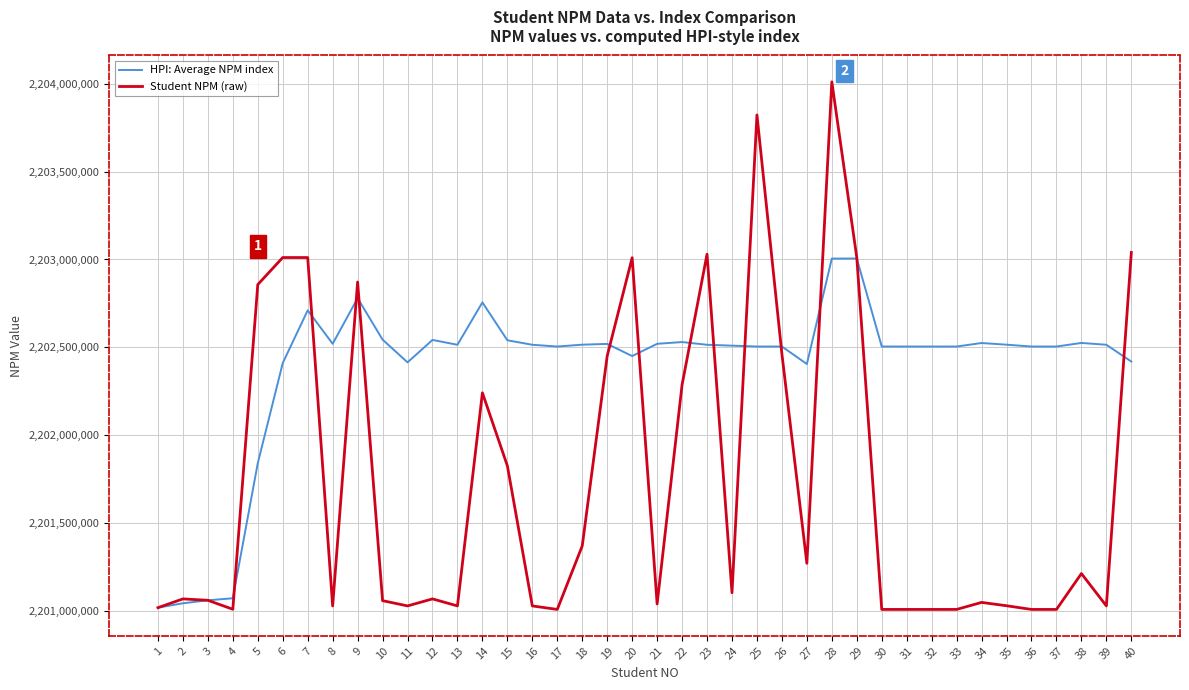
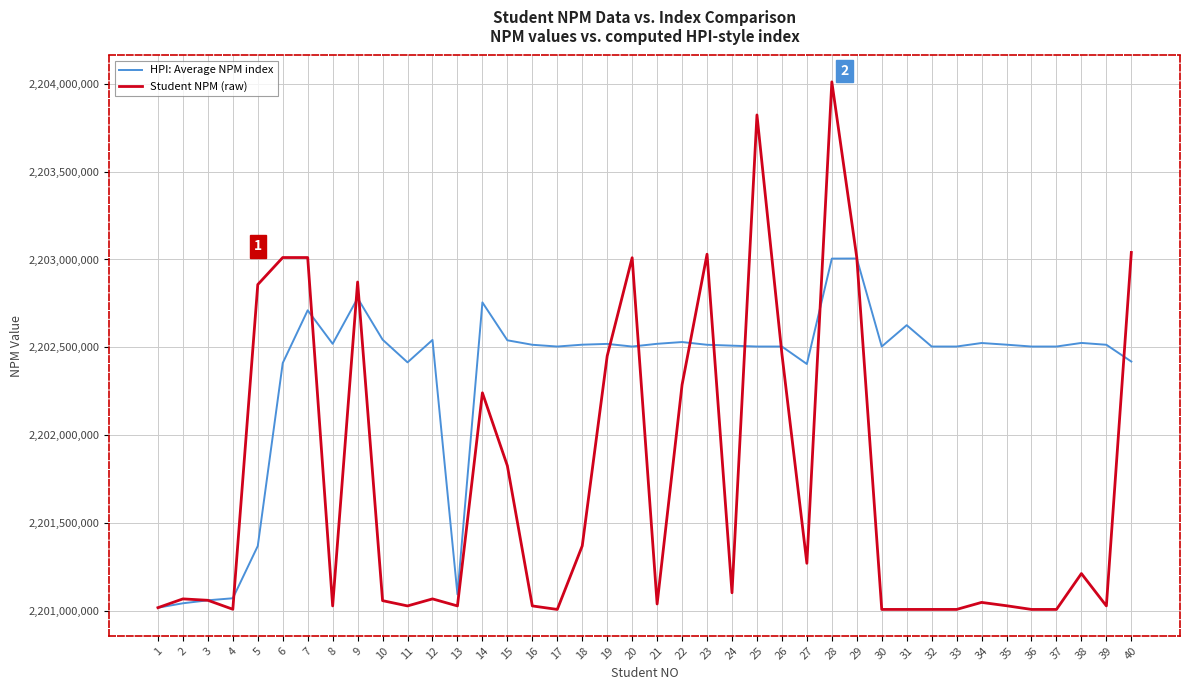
HPI: Average NPM index, 5: 2,201,840,000 -> 2,201,370,000
HPI: Average NPM index, 13: 2,202,520,000 -> 2,201,100,000
HPI: Average NPM index, 20: 2,202,450,000 -> 2,202,510,000
HPI: Average NPM index, 31: 2,202,510,000 -> 2,202,630,000
